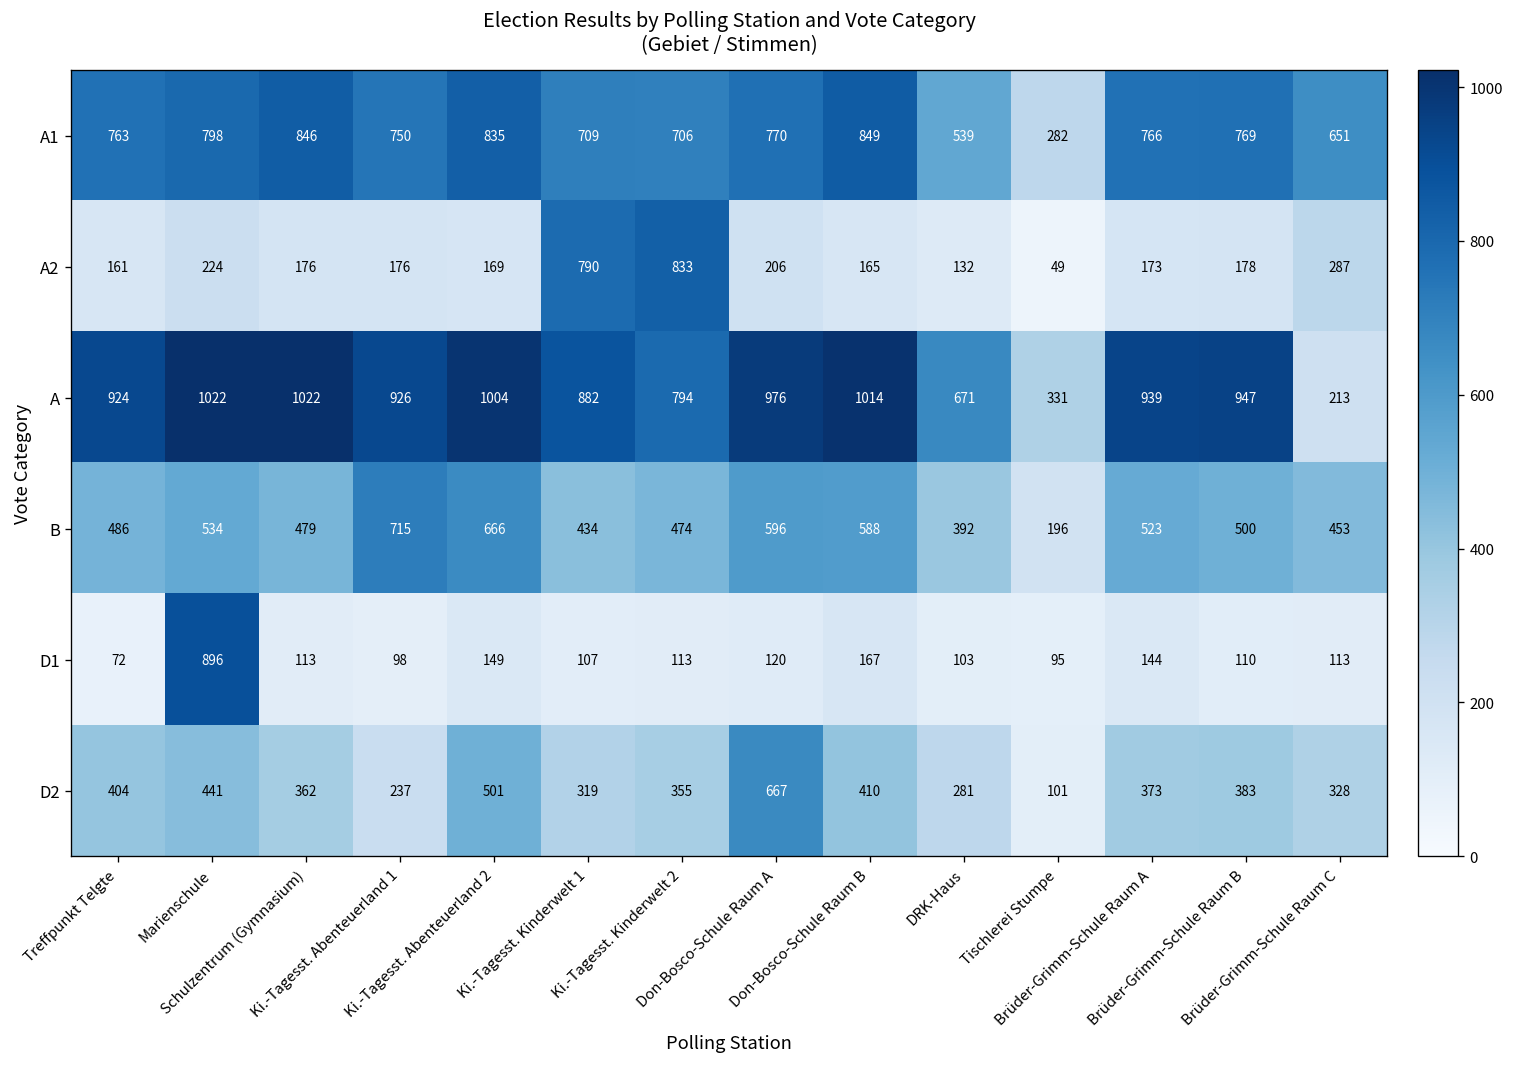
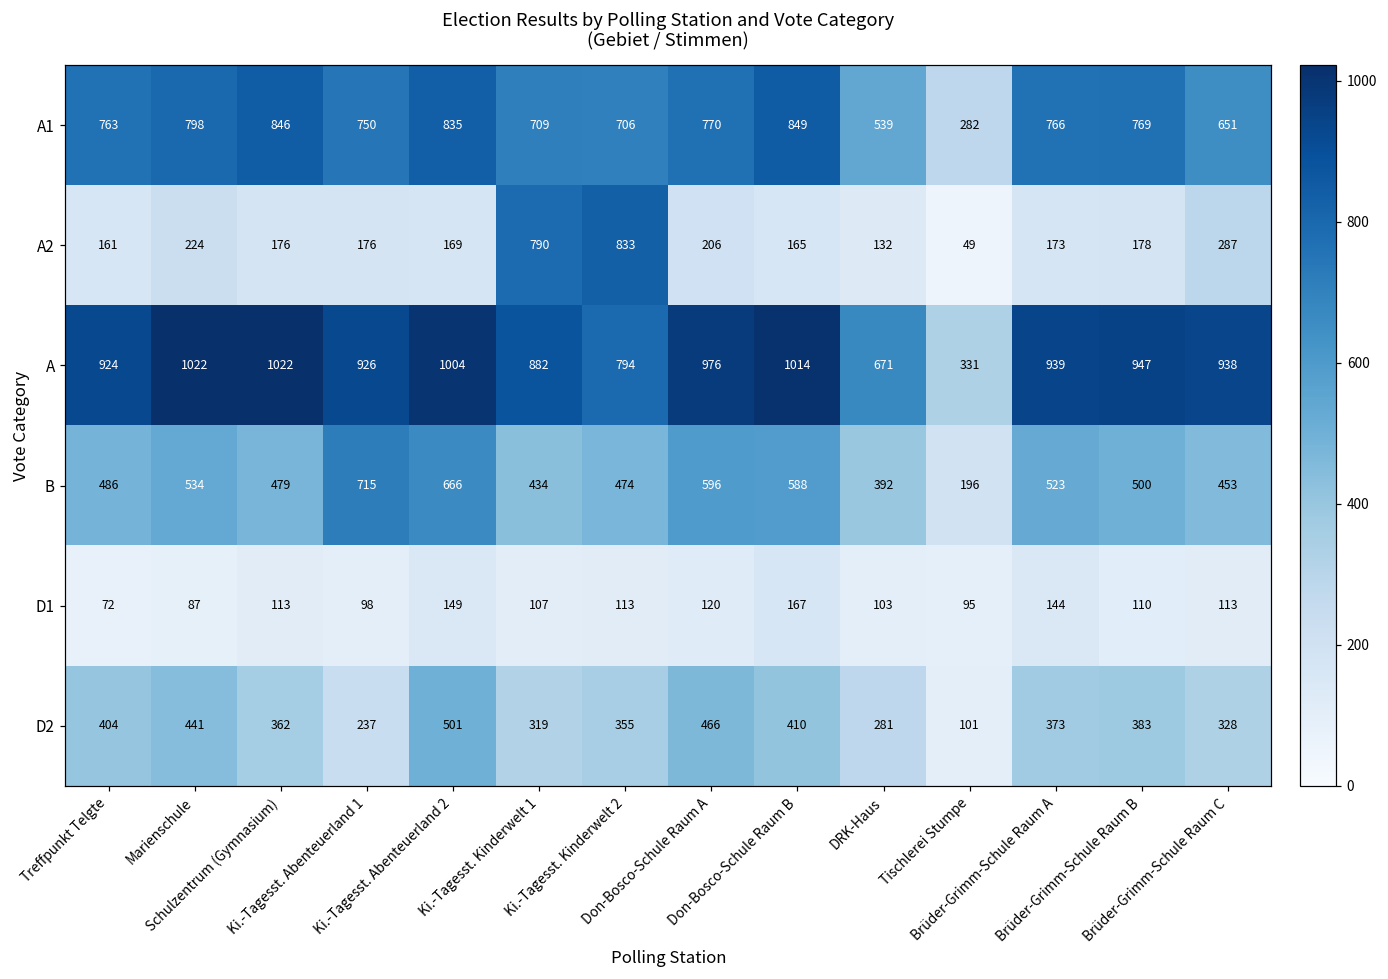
A, Brüder-Grimm-Schule Raum C: 213 -> 938
D1, Marienschule: 896 -> 87
D2, Don-Bosco-Schule Raum A: 667 -> 466
